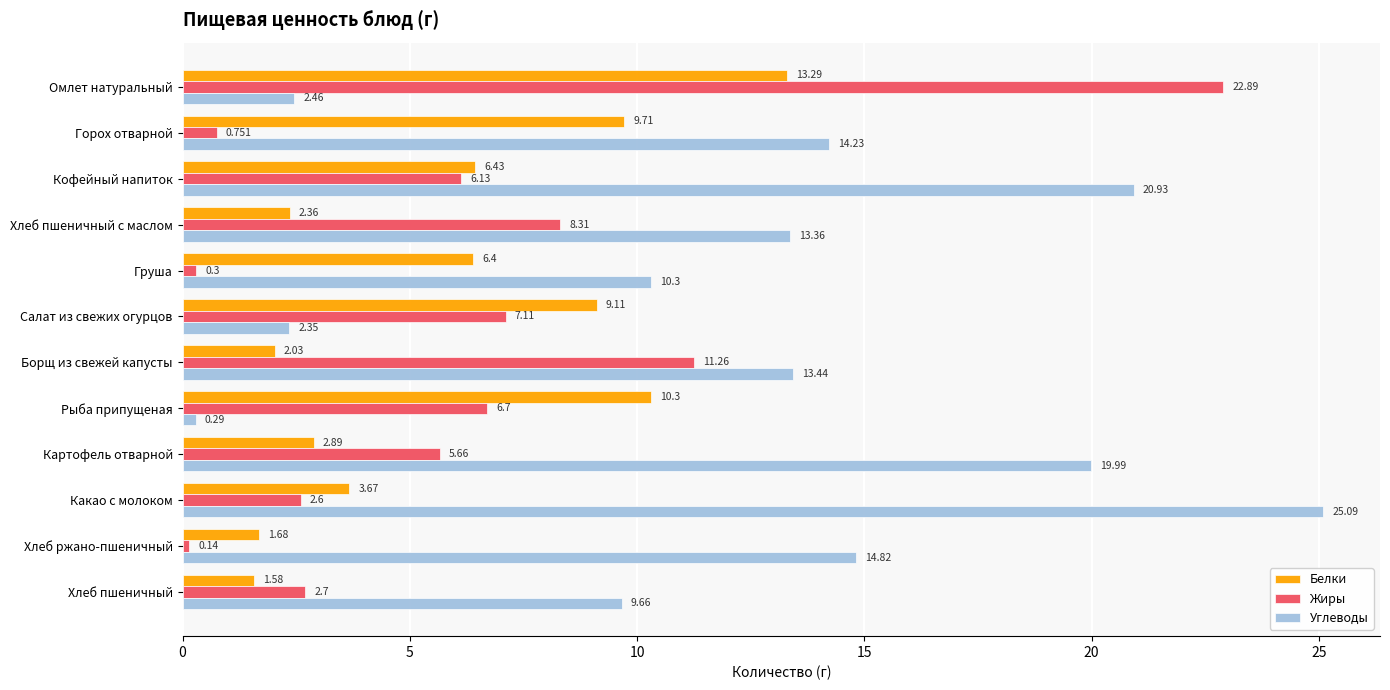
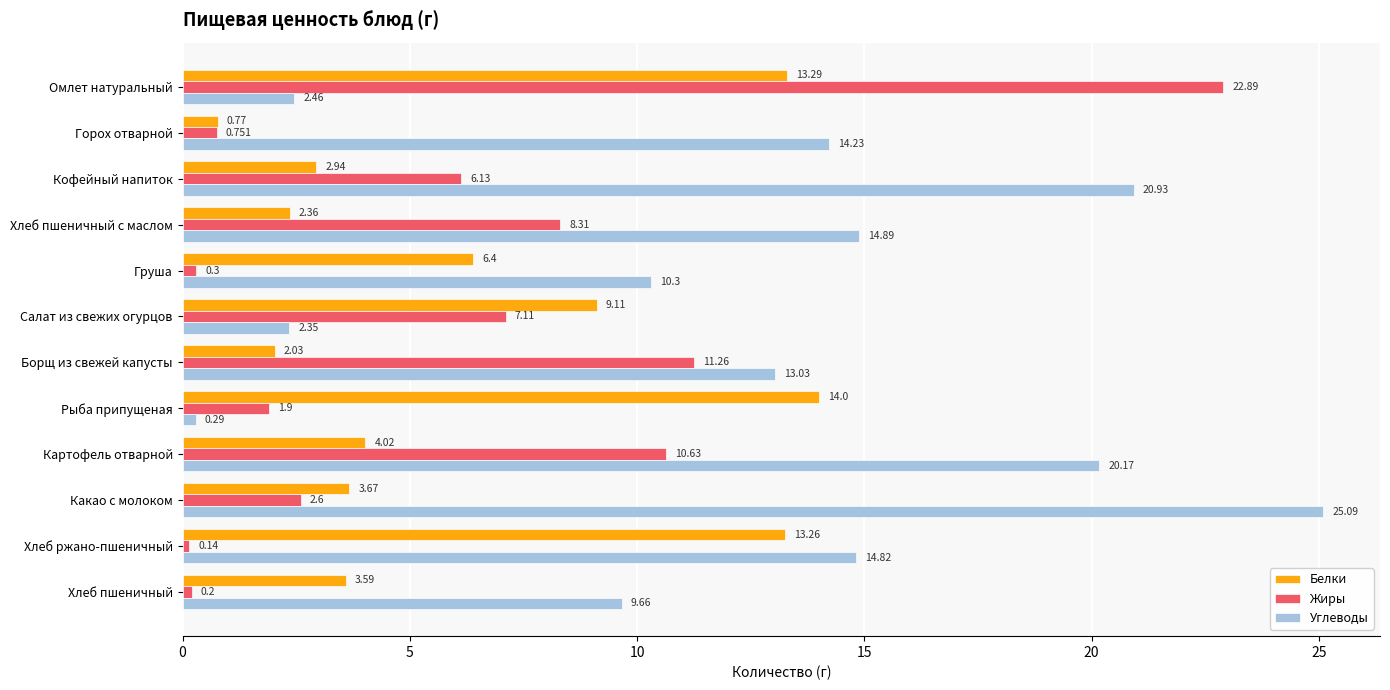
Белки, Горох отварной: 9.71 -> 0.77
Белки, Кофейный напиток: 6.43 -> 2.94
Углеводы, Хлеб пшеничный с маслом: 13.36 -> 14.89
Углеводы, Борщ из свежей капусты: 13.44 -> 13.03
Белки, Рыба припущеная: 10.3 -> 14.0
Жиры, Рыба припущеная: 6.7 -> 1.9
Белки, Картофель отварной: 2.89 -> 4.02
Жиры, Картофель отварной: 5.66 -> 10.63
Углеводы, Картофель отварной: 19.99 -> 20.17
Белки, Хлеб ржано-пшеничный: 1.68 -> 13.26
Белки, Хлеб пшеничный: 1.58 -> 3.59
Жиры, Хлеб пшеничный: 2.7 -> 0.2
